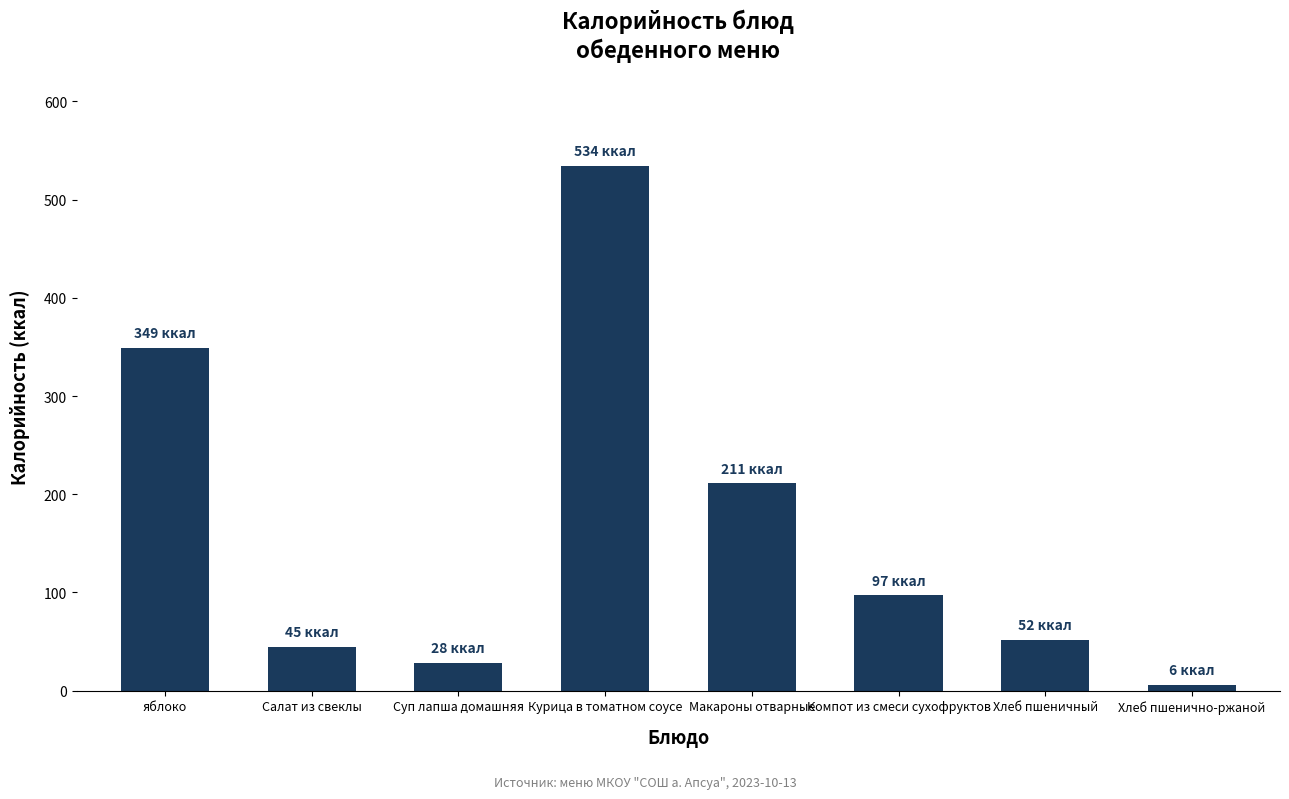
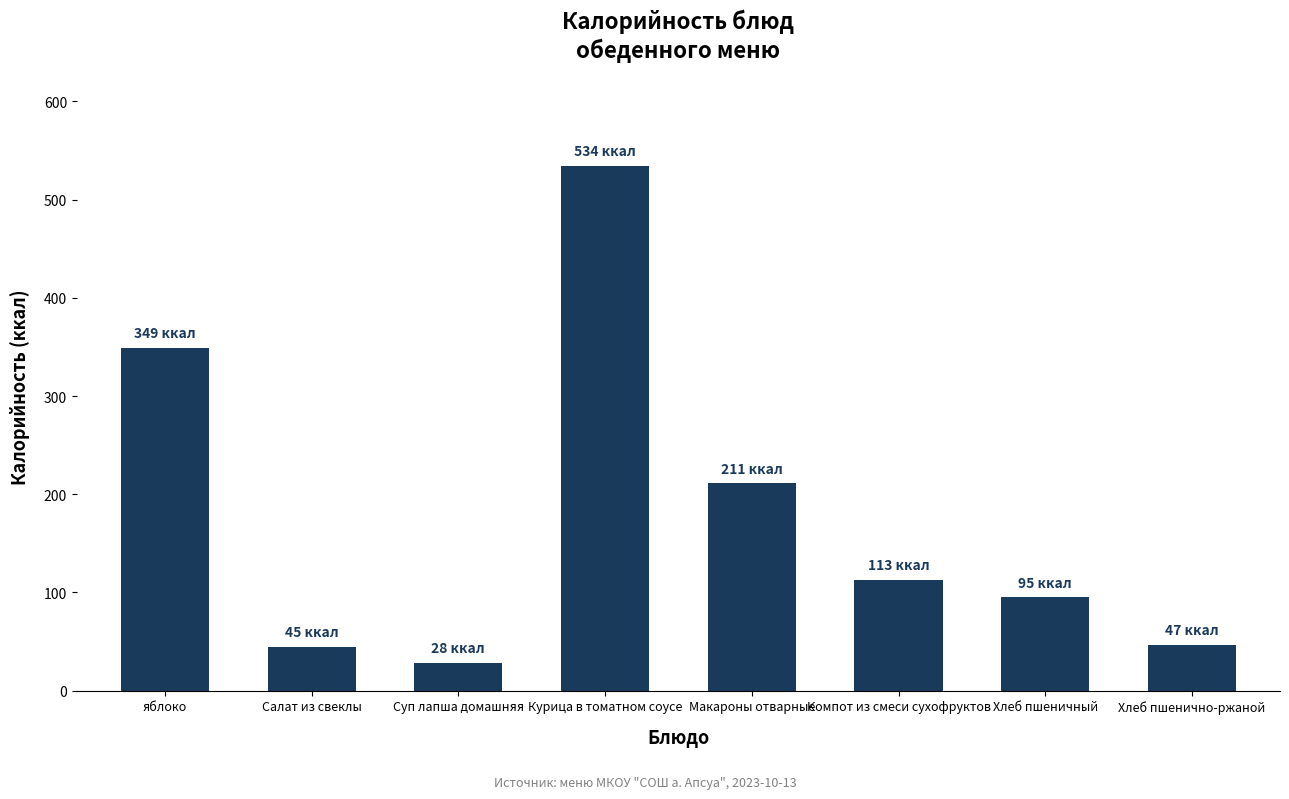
Компот из смеси сухофруктов: 97 -> 113
Хлеб пшеничный: 52 -> 95
Хлеб пшенично-ржаной: 6 -> 47
